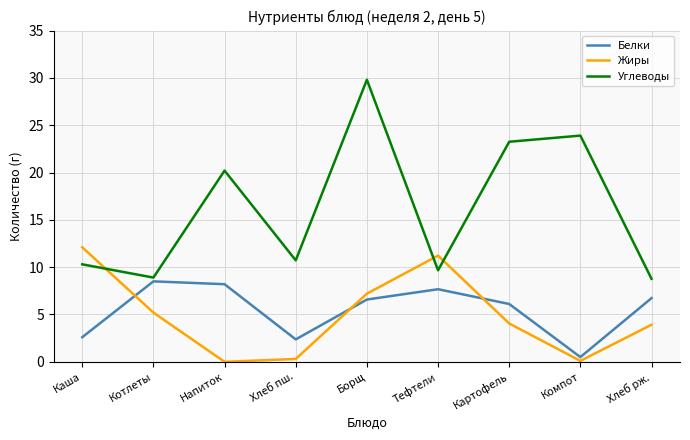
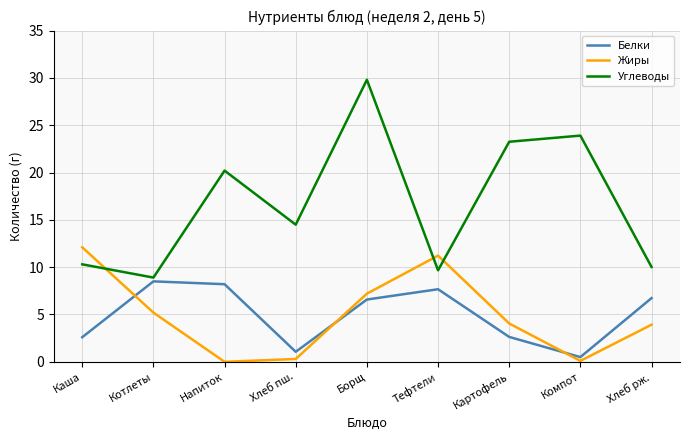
Белки, Хлеб пш.: 2 -> 1
Углеводы, Хлеб пш.: 11 -> 14
Белки, Картофель: 6 -> 3
Углеводы, Хлеб рж.: 9 -> 10
